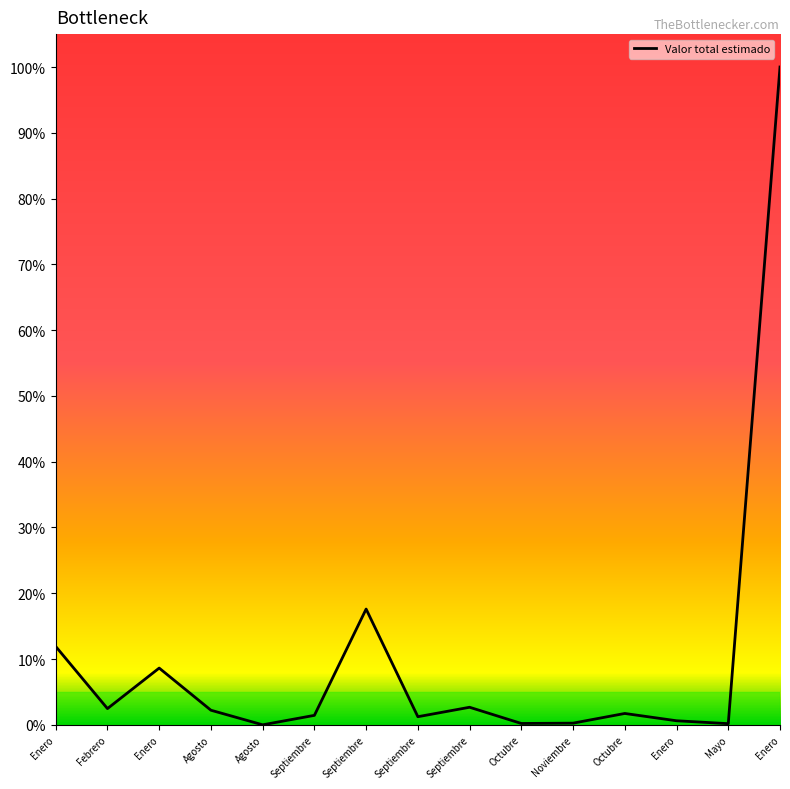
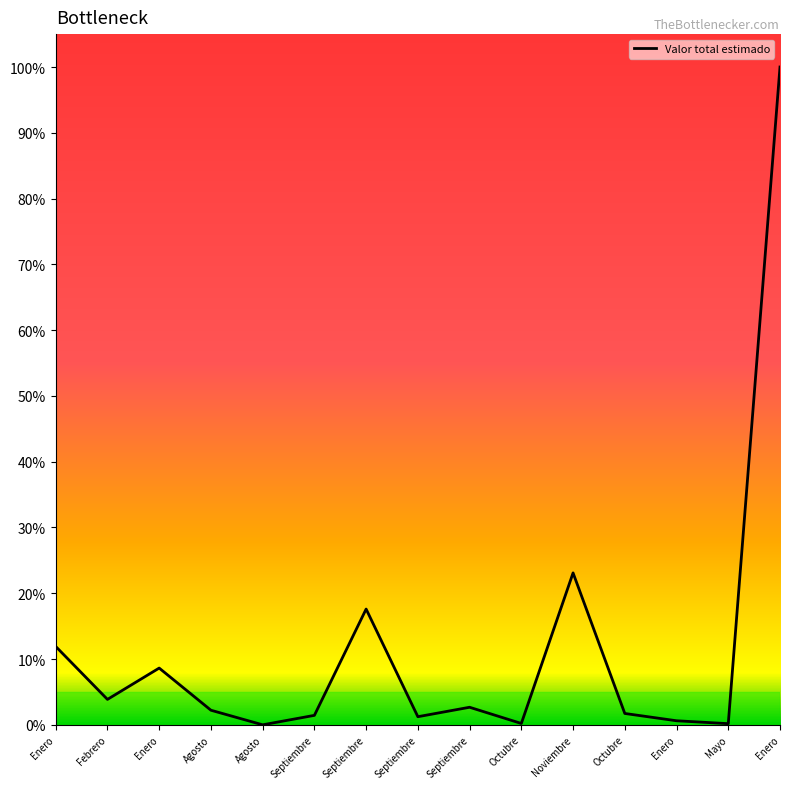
Febrero: 2% -> 4%
Noviembre: 0% -> 23%
